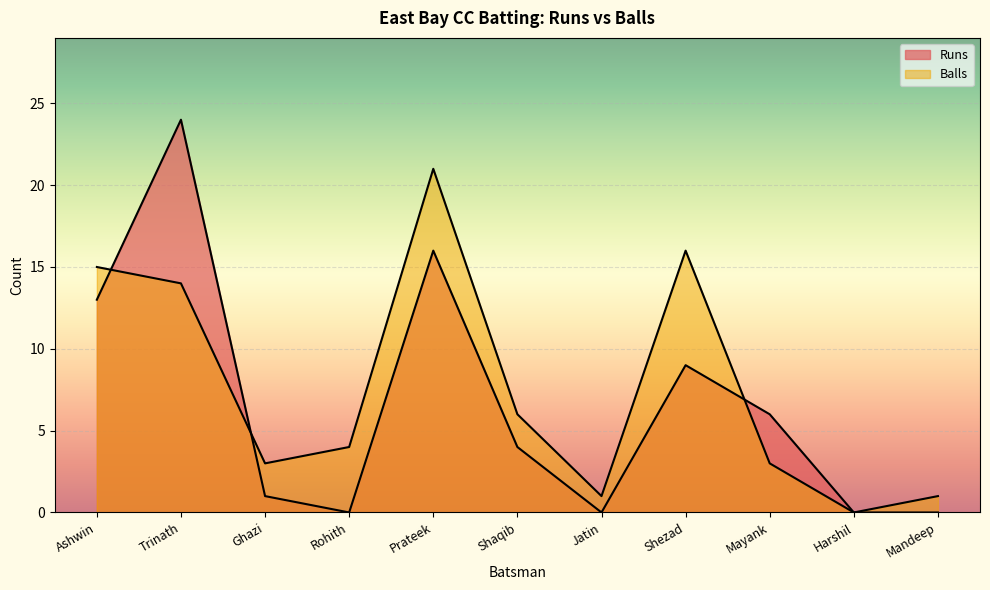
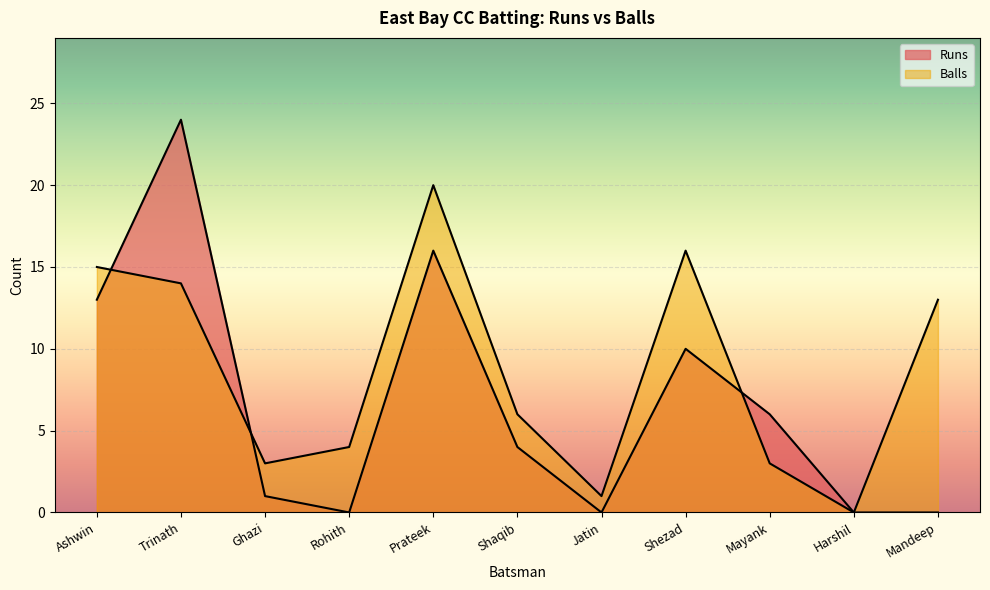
Balls, Prateek: 21 -> 20
Runs, Shezad: 9 -> 10
Balls, Mandeep: 1 -> 13
